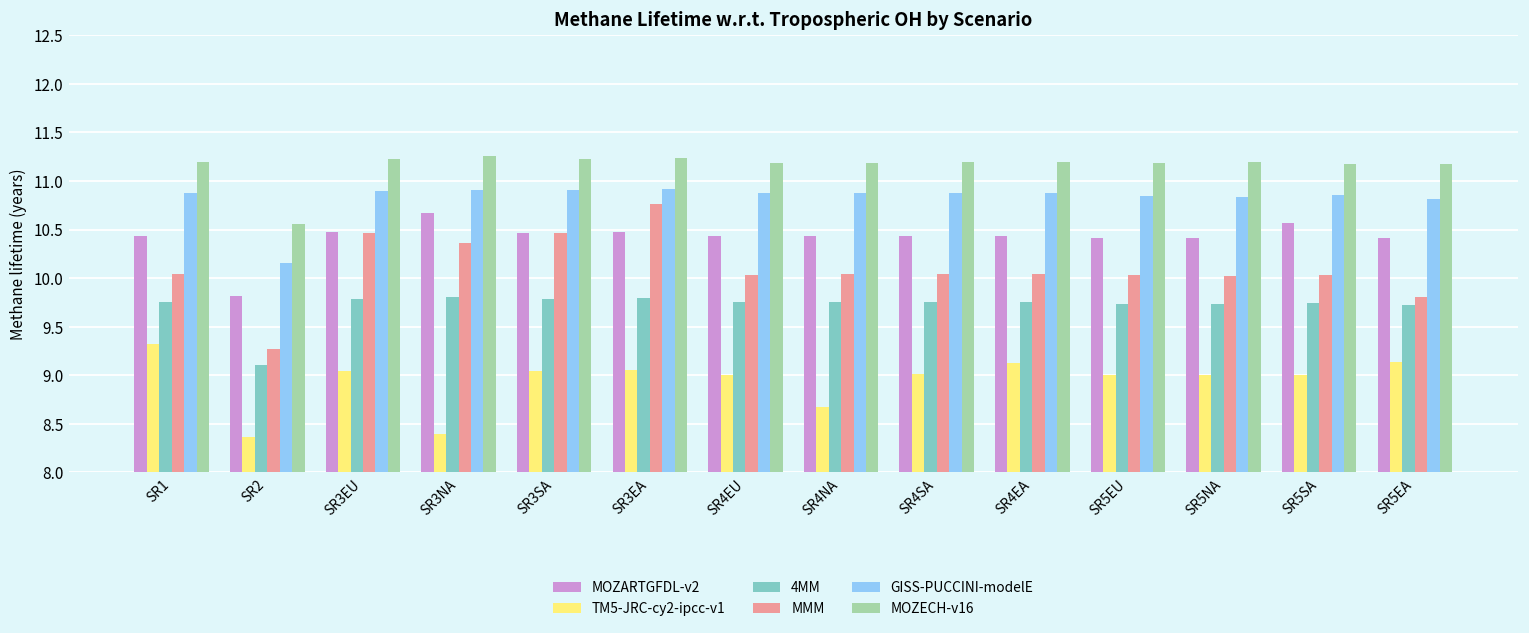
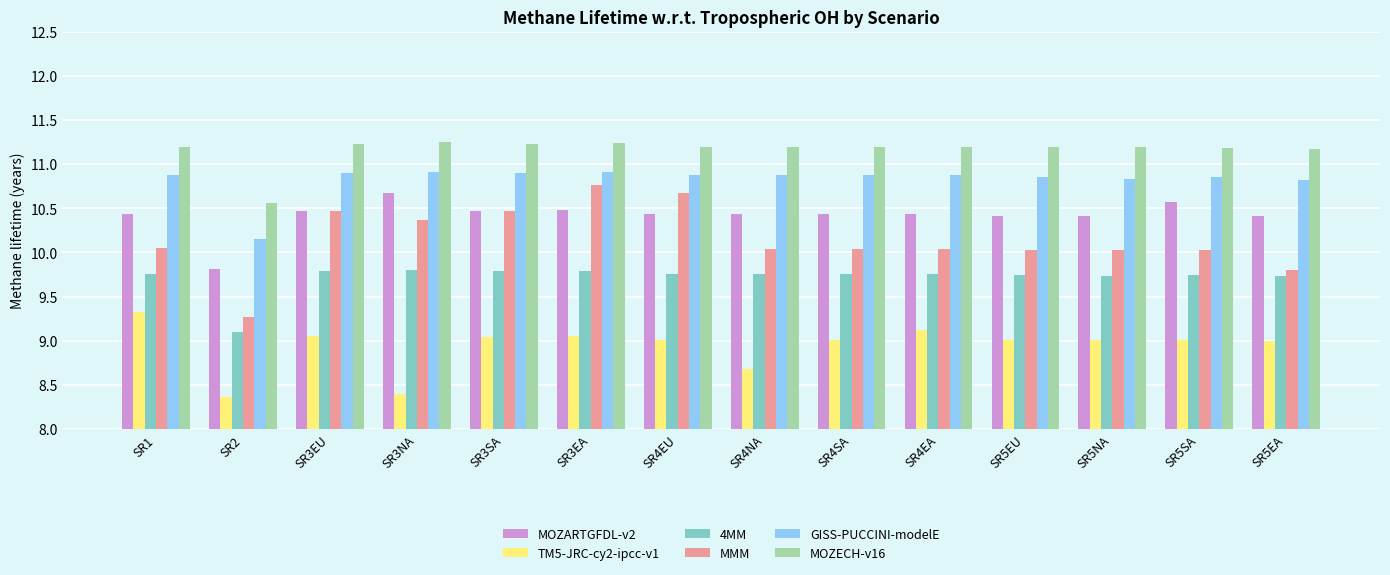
MMM, SR4EU: 10.0 -> 10.7
TM5-JRC-cy2-ipcc-v1, SR5EA: 9.1 -> 9.0
